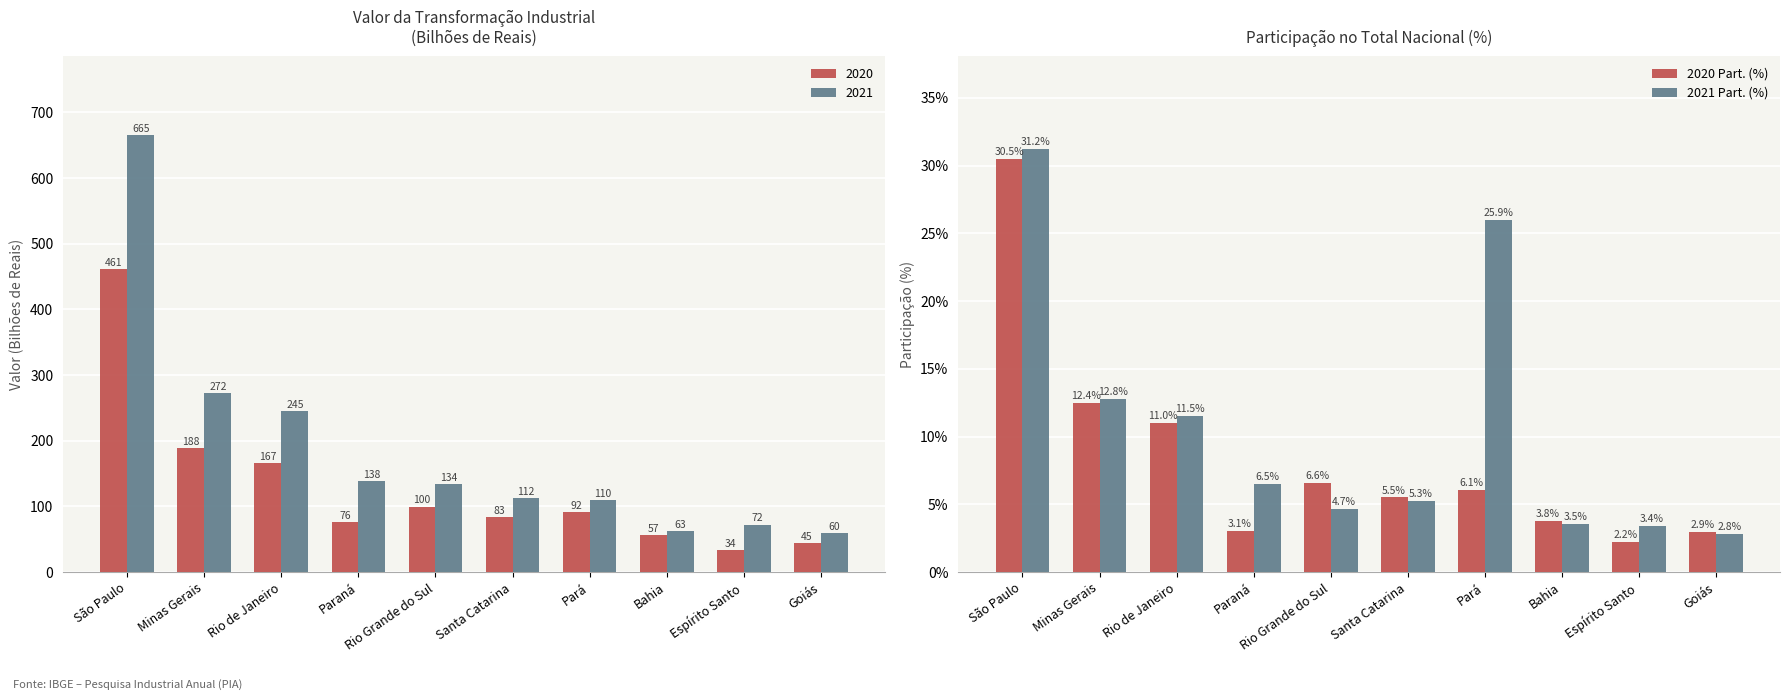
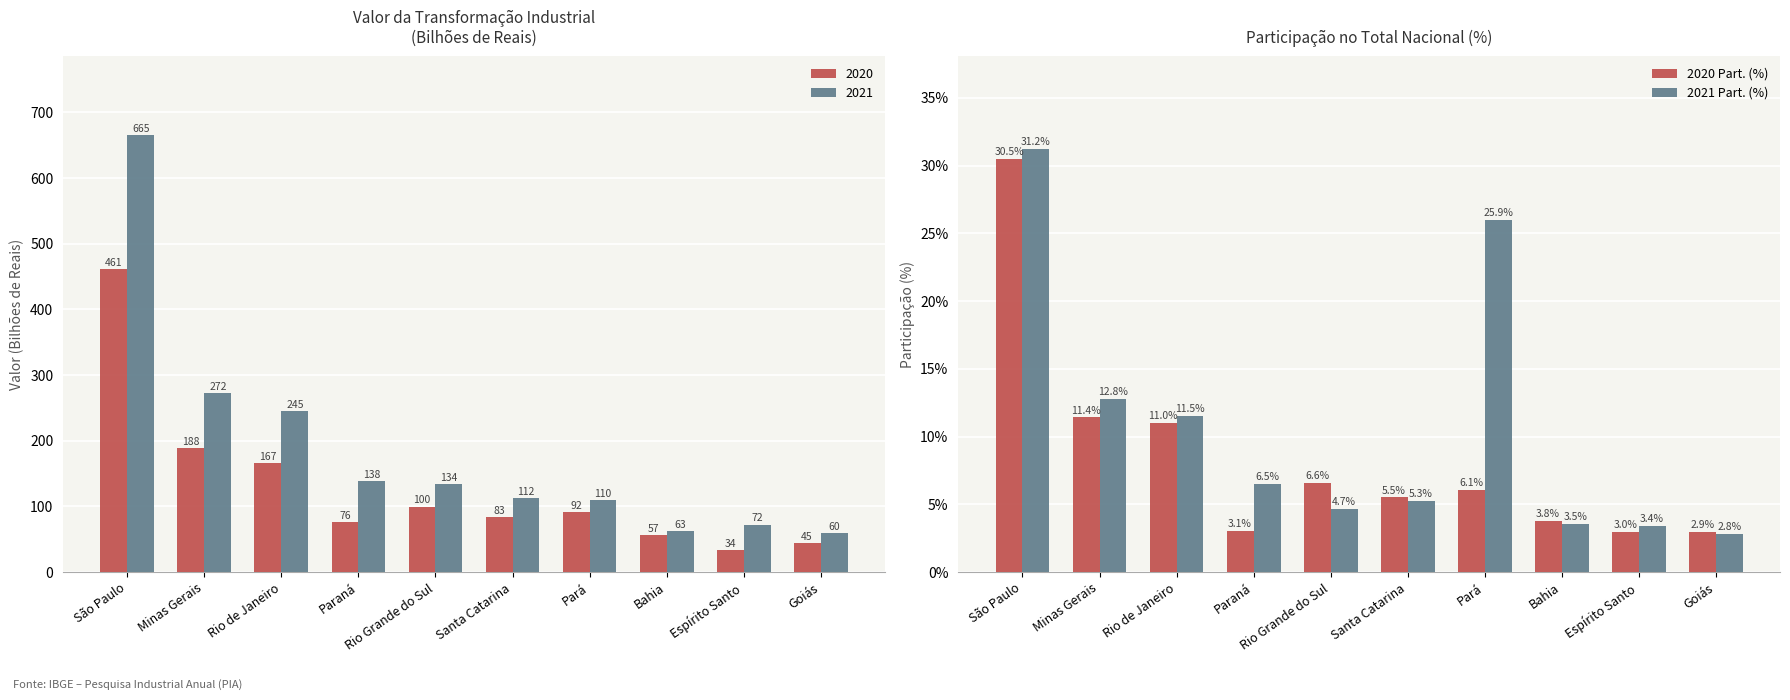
Participação no Total Nacional (%), 2020 Part. (%), Minas Gerais: 12.4% -> 11.4%
Participação no Total Nacional (%), 2020 Part. (%), Espírito Santo: 2.2% -> 3.0%
